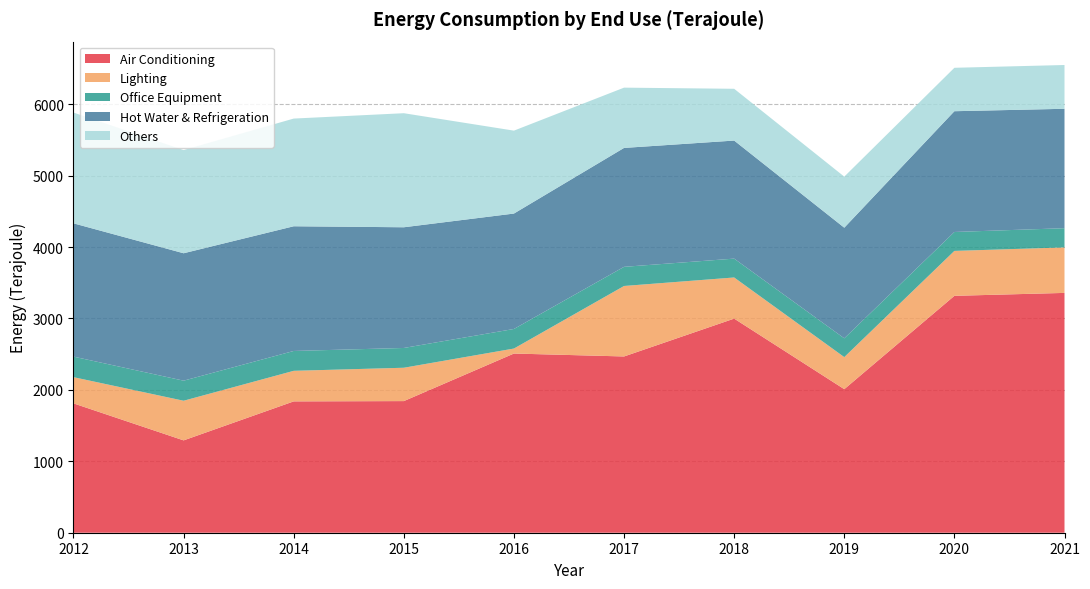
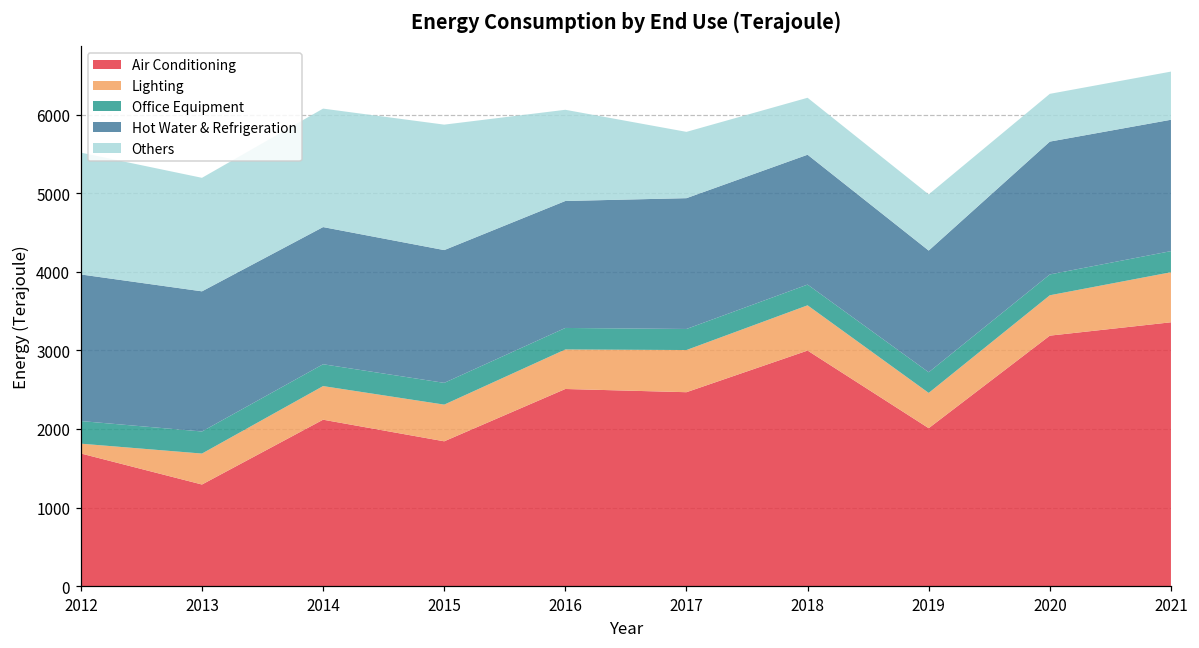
Air Conditioning, 2012: 1800 -> 1700
Lighting, 2012: 400 -> 100
Lighting, 2013: 600 -> 400
Air Conditioning, 2014: 1800 -> 2100
Lighting, 2016: 100 -> 500
Lighting, 2017: 1000 -> 500
Air Conditioning, 2020: 3300 -> 3200
Lighting, 2020: 600 -> 500
